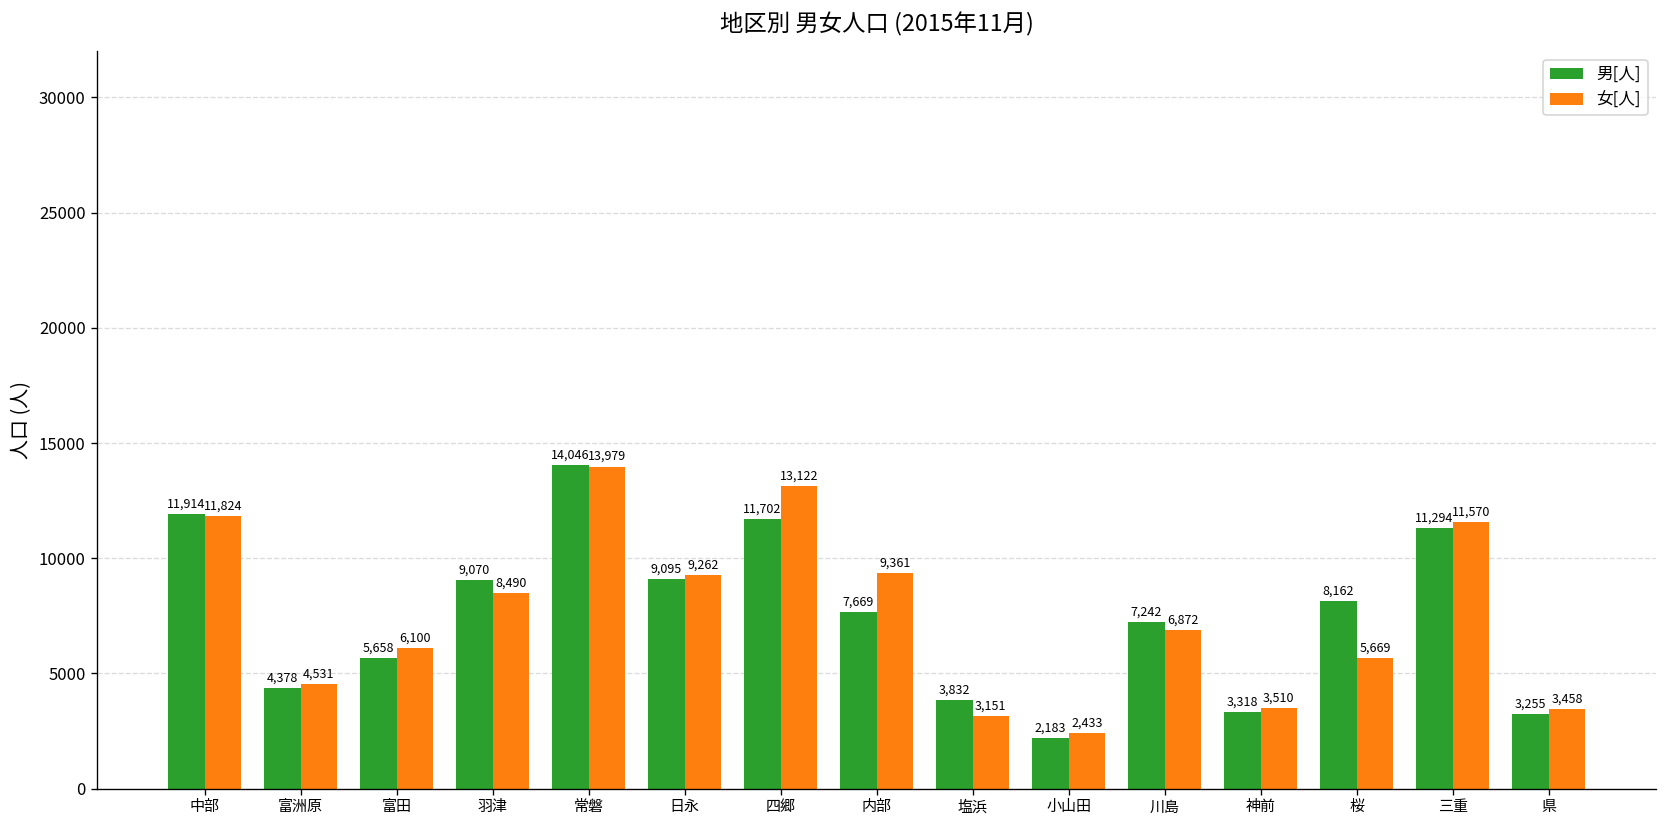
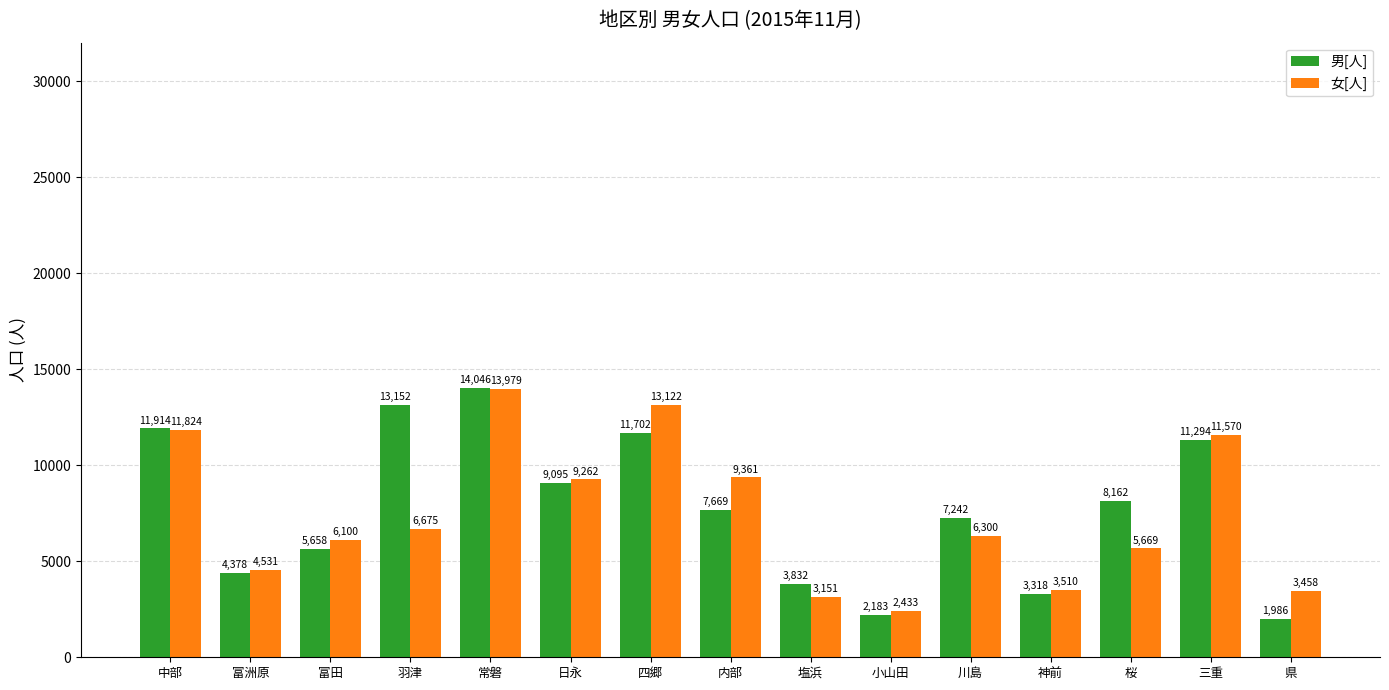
男[人], 羽津: 9,070 -> 13,152
女[人], 羽津: 8,490 -> 6,675
女[人], 川島: 6,872 -> 6,300
男[人], 県: 3,255 -> 1,986
